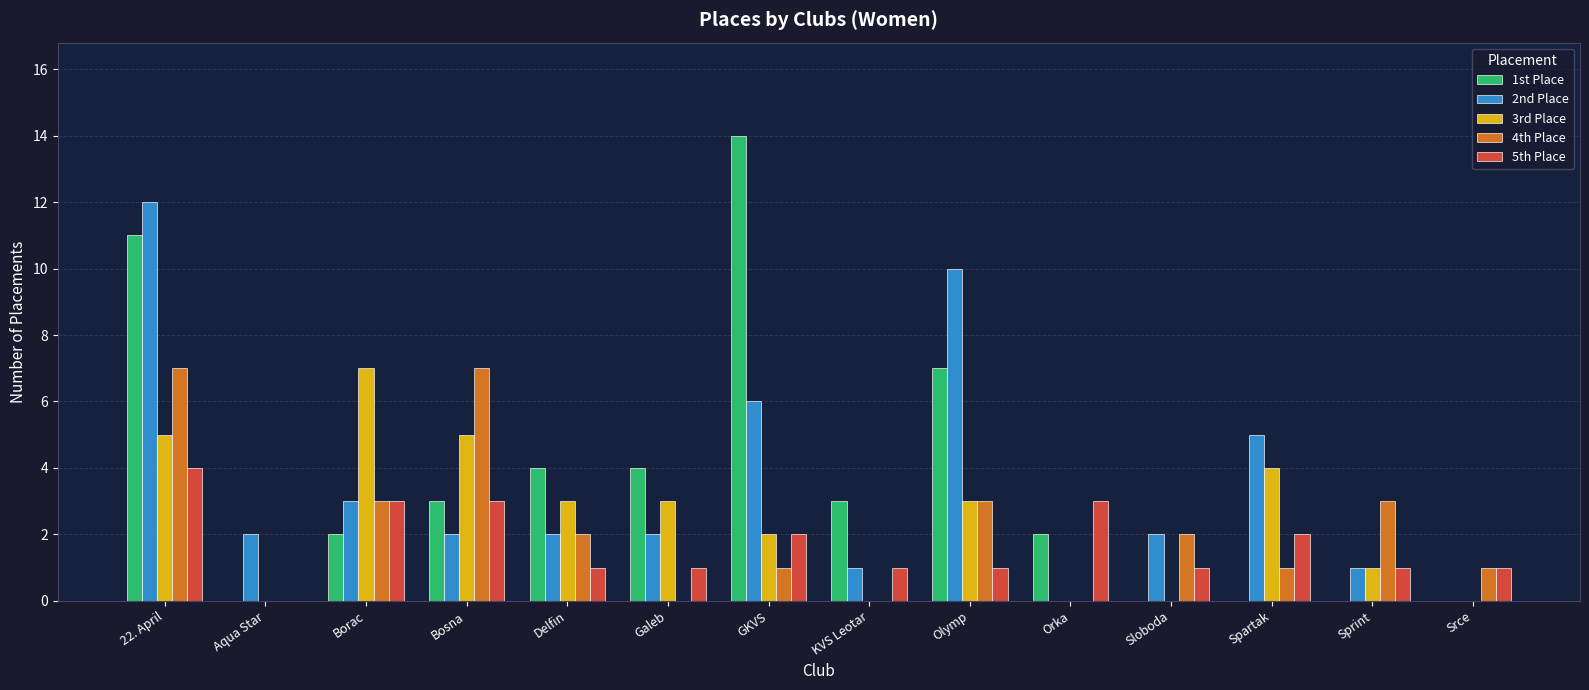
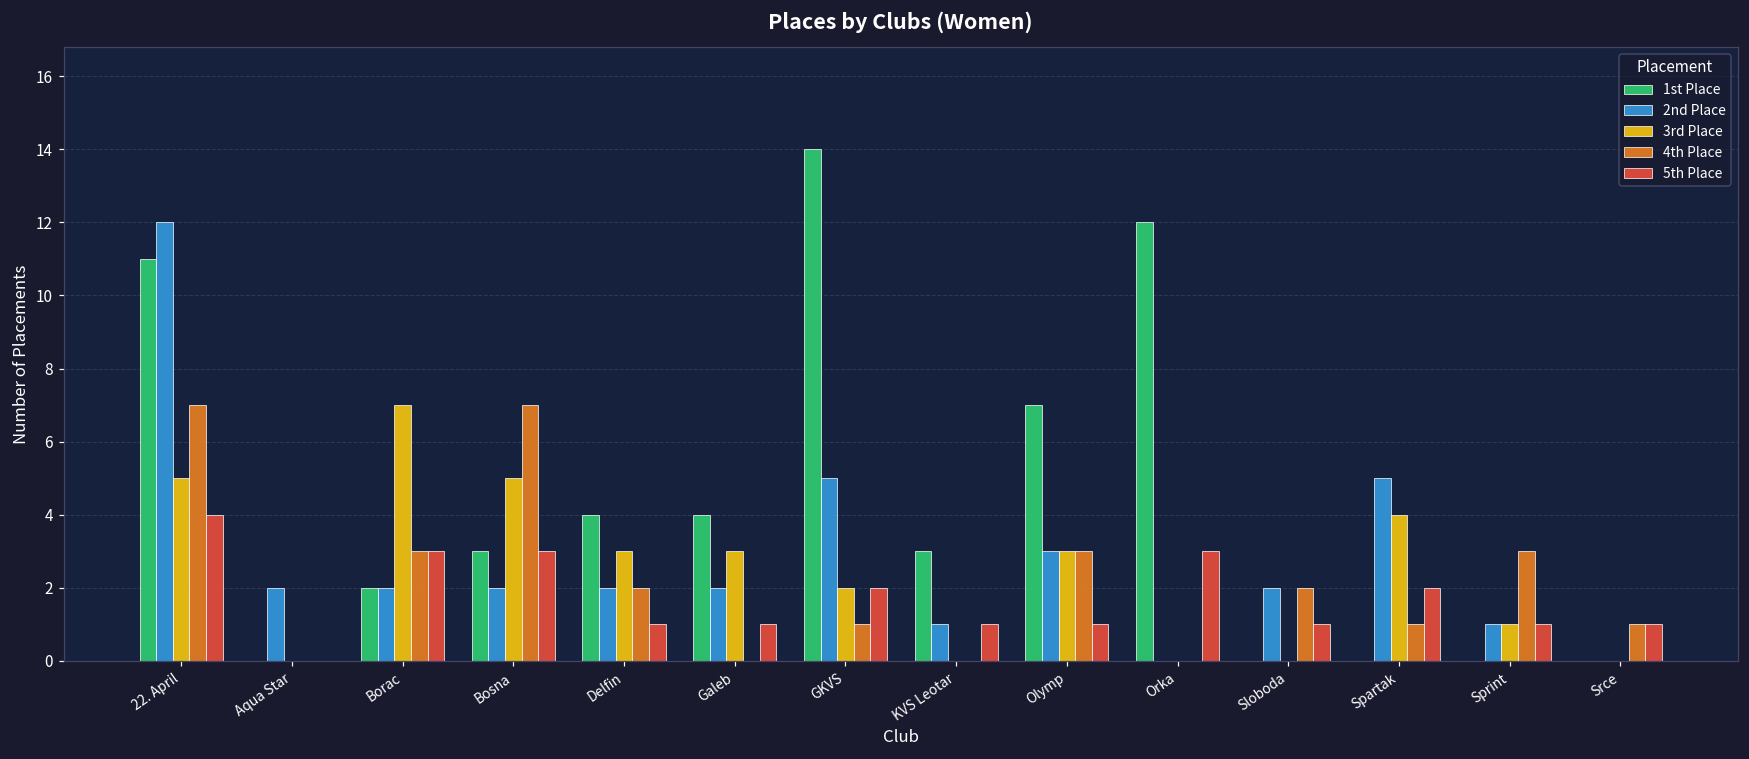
2nd Place, Borac: 3 -> 2
2nd Place, GKVS: 6 -> 5
2nd Place, Olymp: 10 -> 3
1st Place, Orka: 2 -> 12
